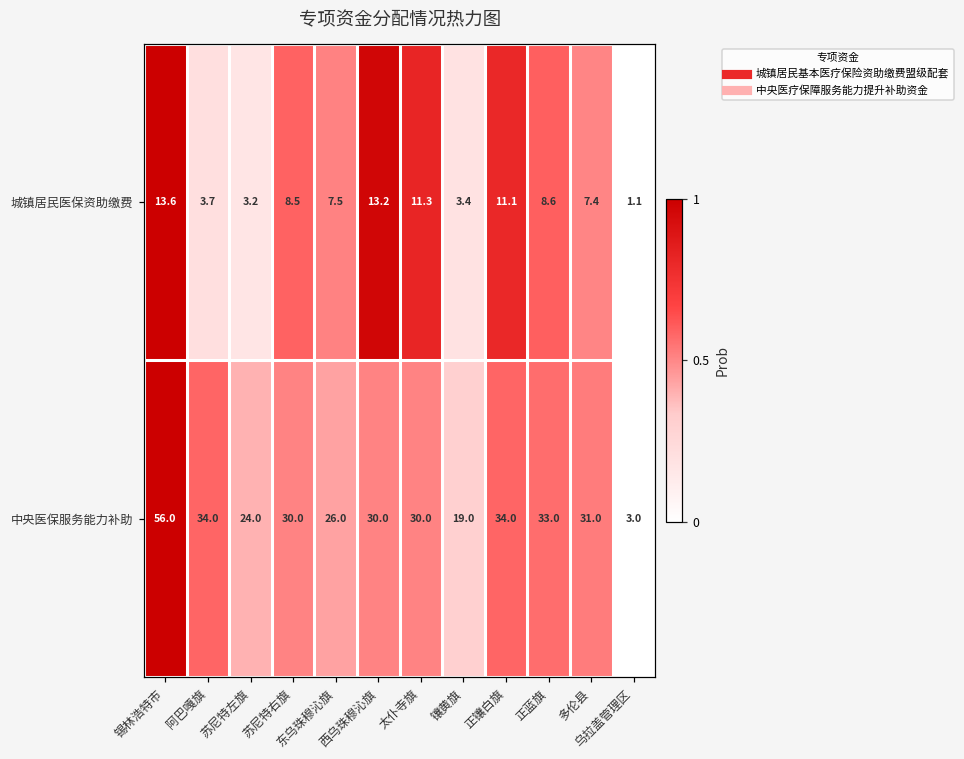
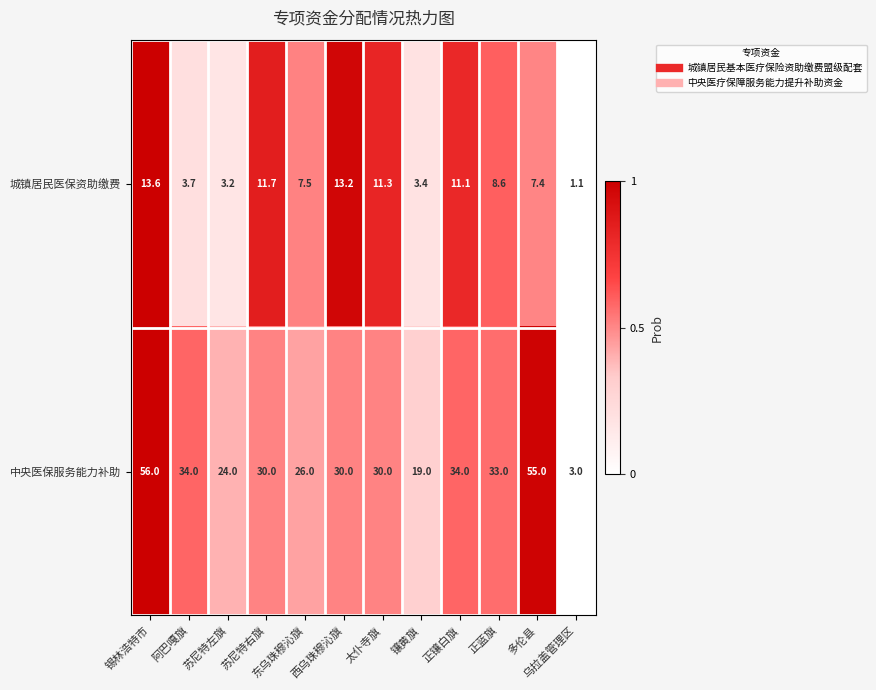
城镇居民医保资助缴费, 苏尼特右旗: 8.5 -> 11.7
中央医保服务能力补助, 多伦县: 31.0 -> 55.0
